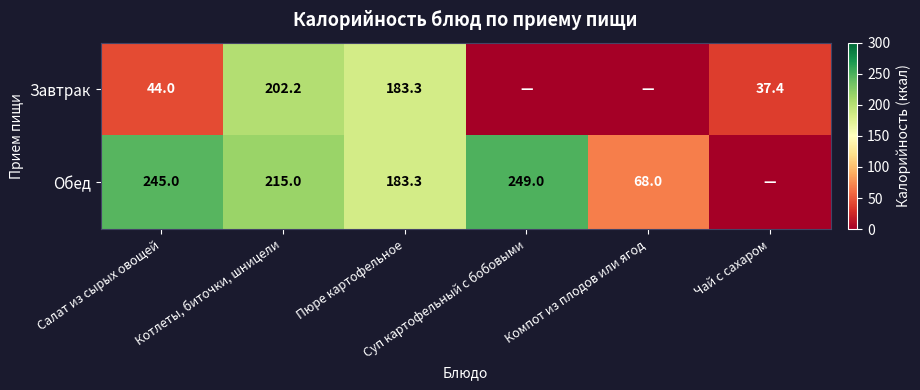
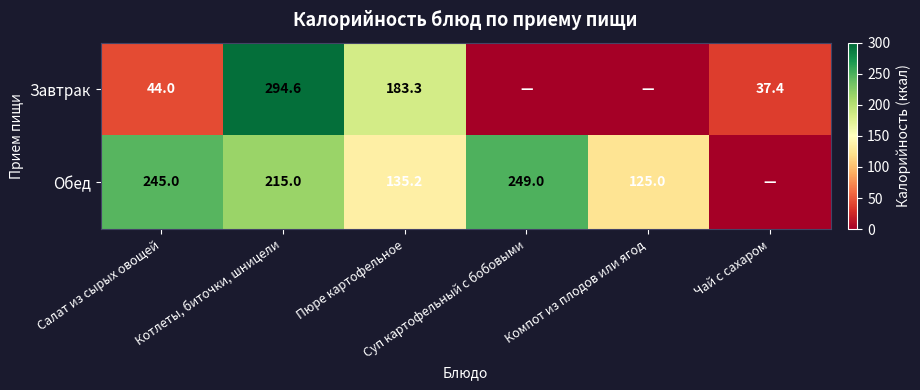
Завтрак, Котлеты, биточки, шницели: 202.2 -> 294.6
Обед, Пюре картофельное: 183.3 -> 135.2
Обед, Компот из плодов или ягод: 68.0 -> 125.0
